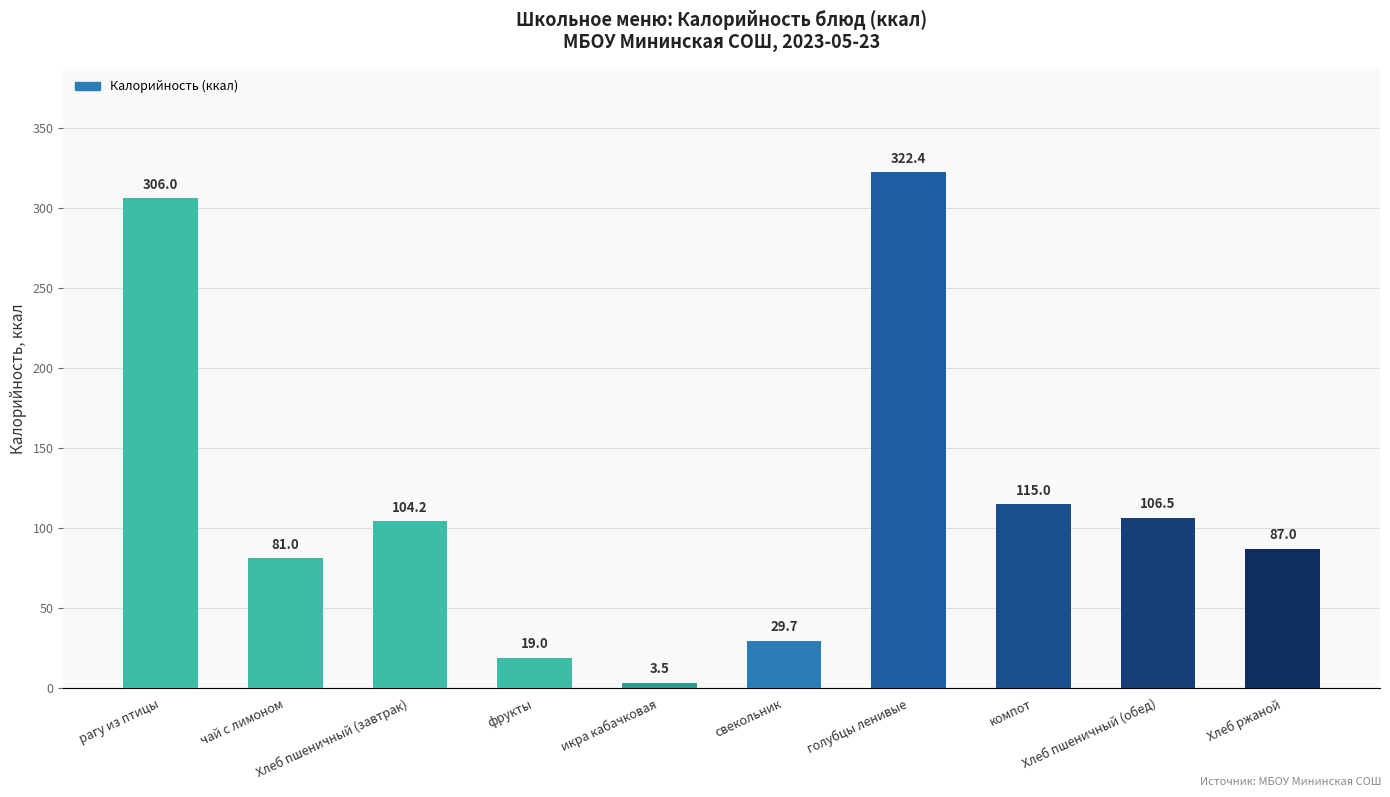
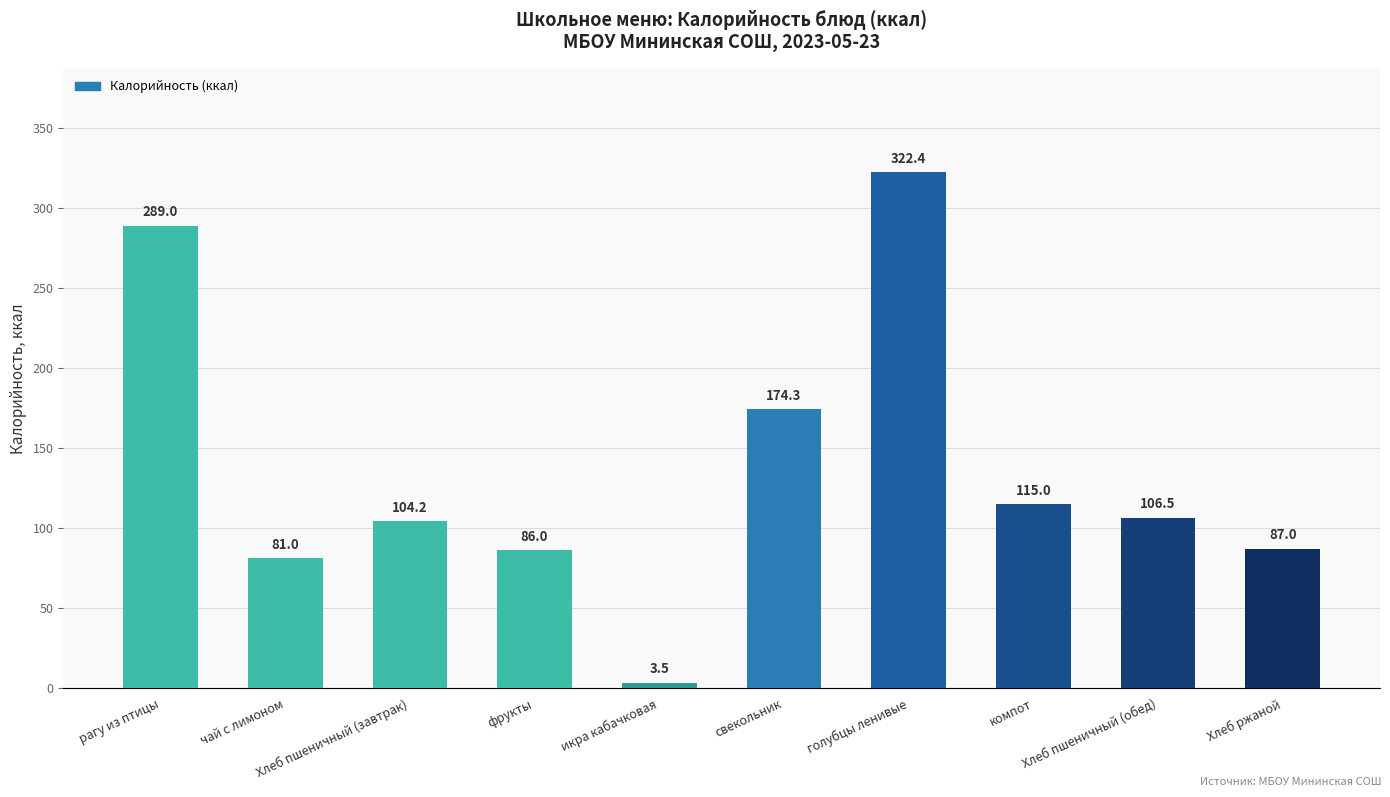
рагу из птицы: 306.0 -> 289.0
фрукты: 19.0 -> 86.0
свекольник: 29.7 -> 174.3
